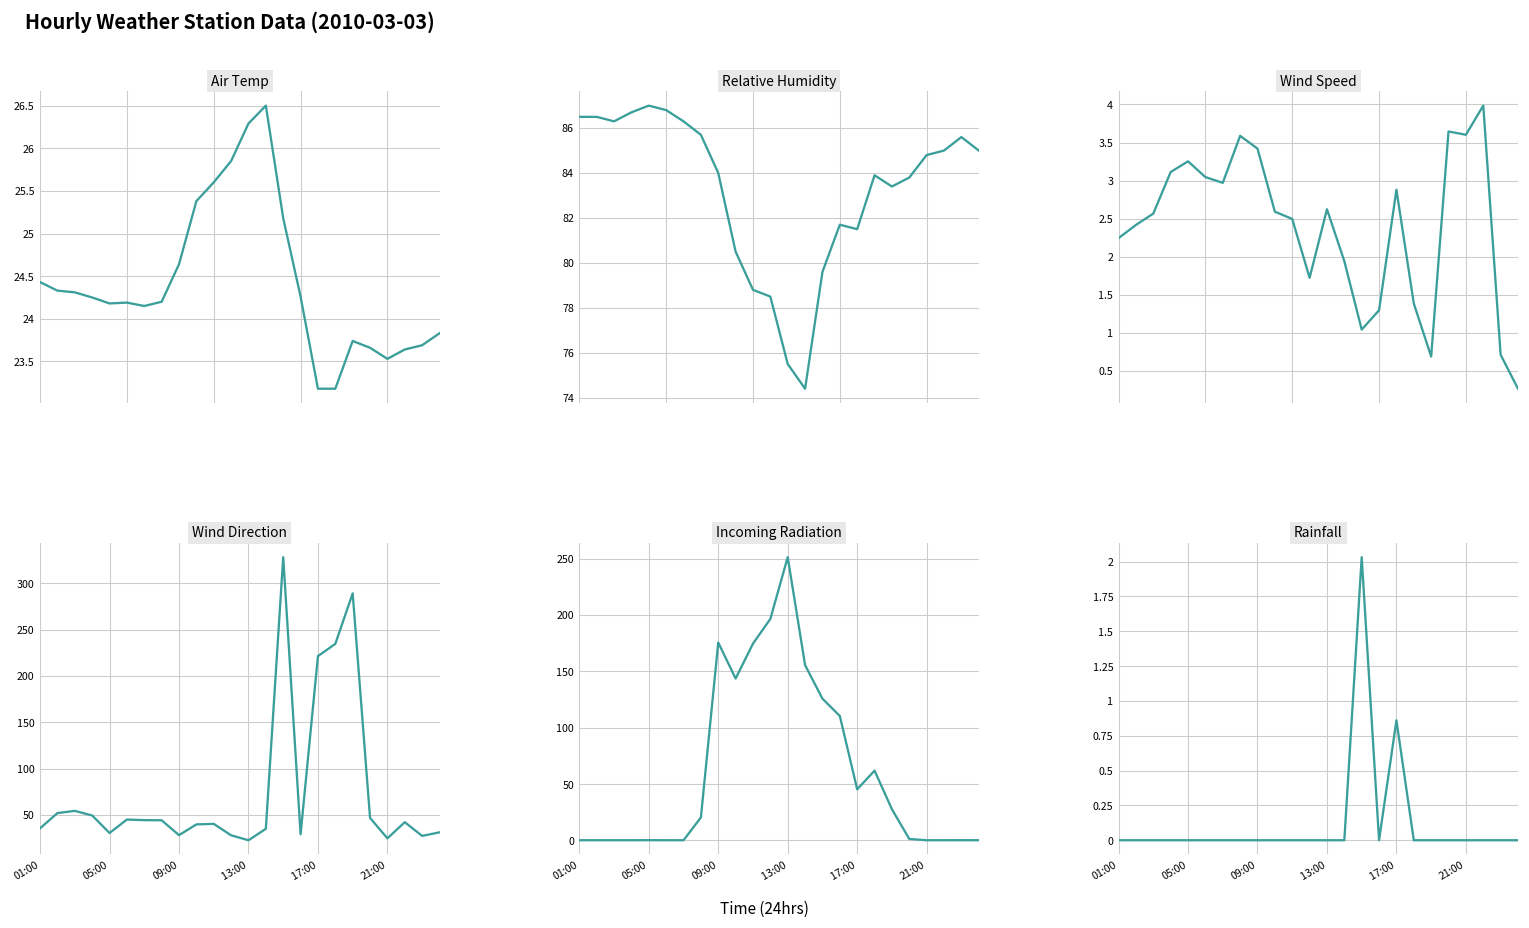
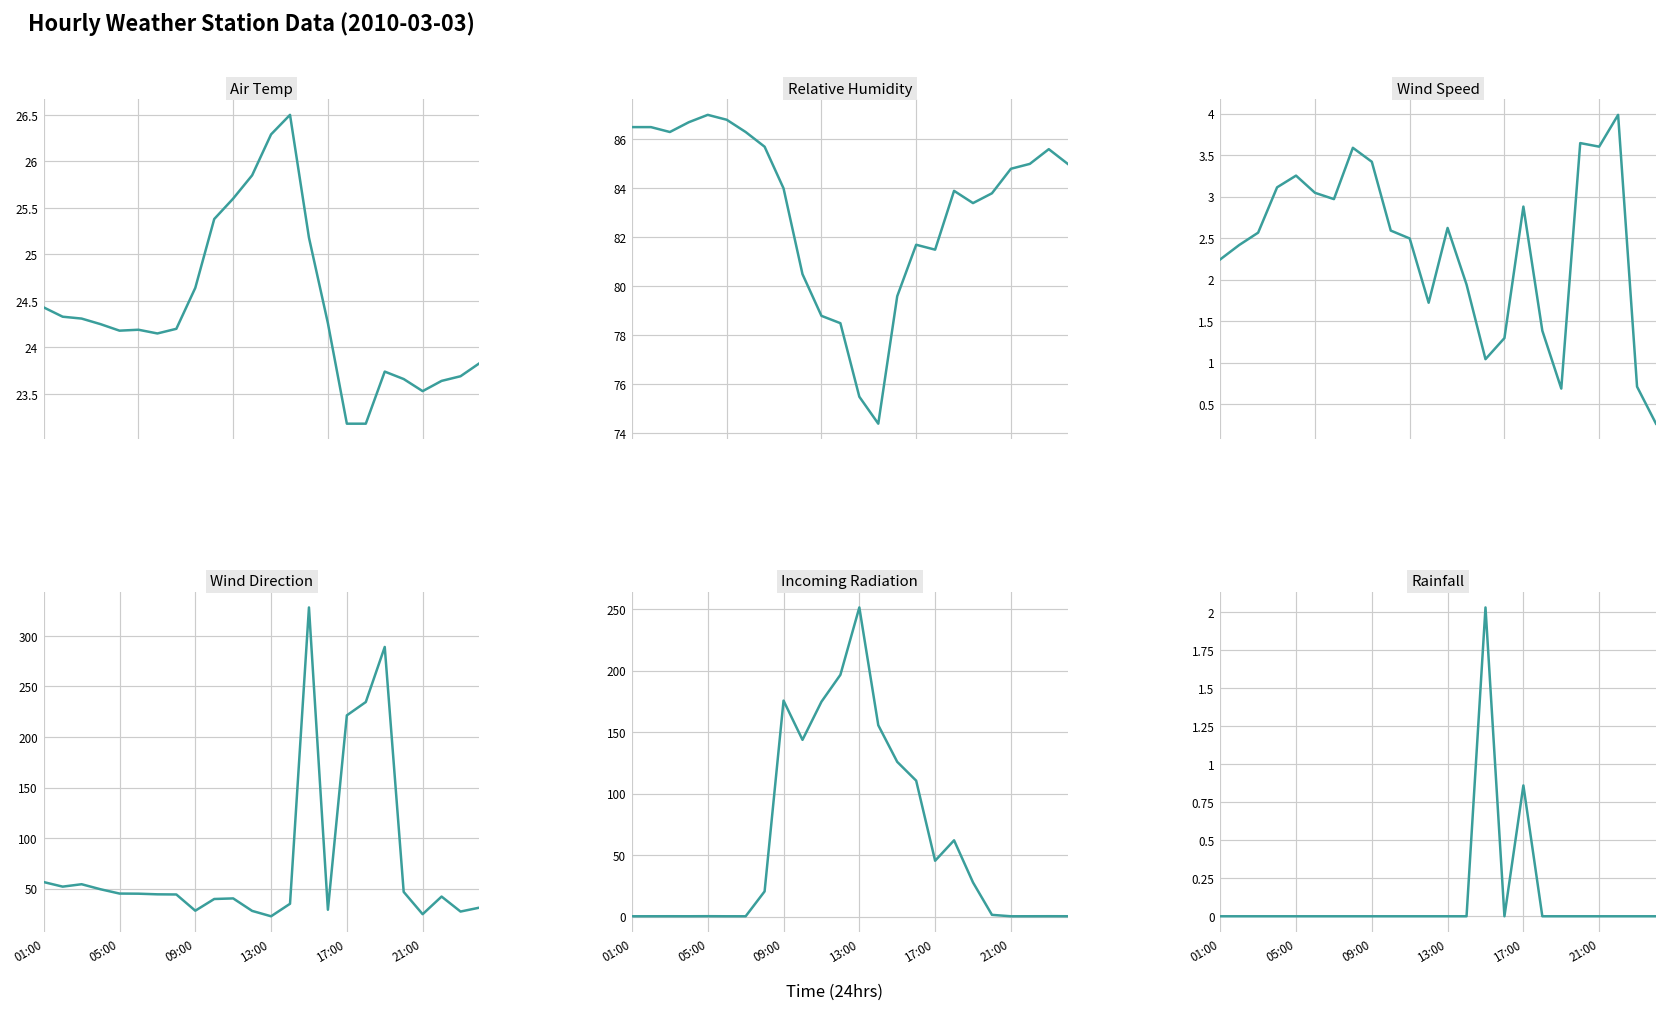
Wind Direction, 01:00: 40 -> 60
Wind Direction, 05:00: 30 -> 50
